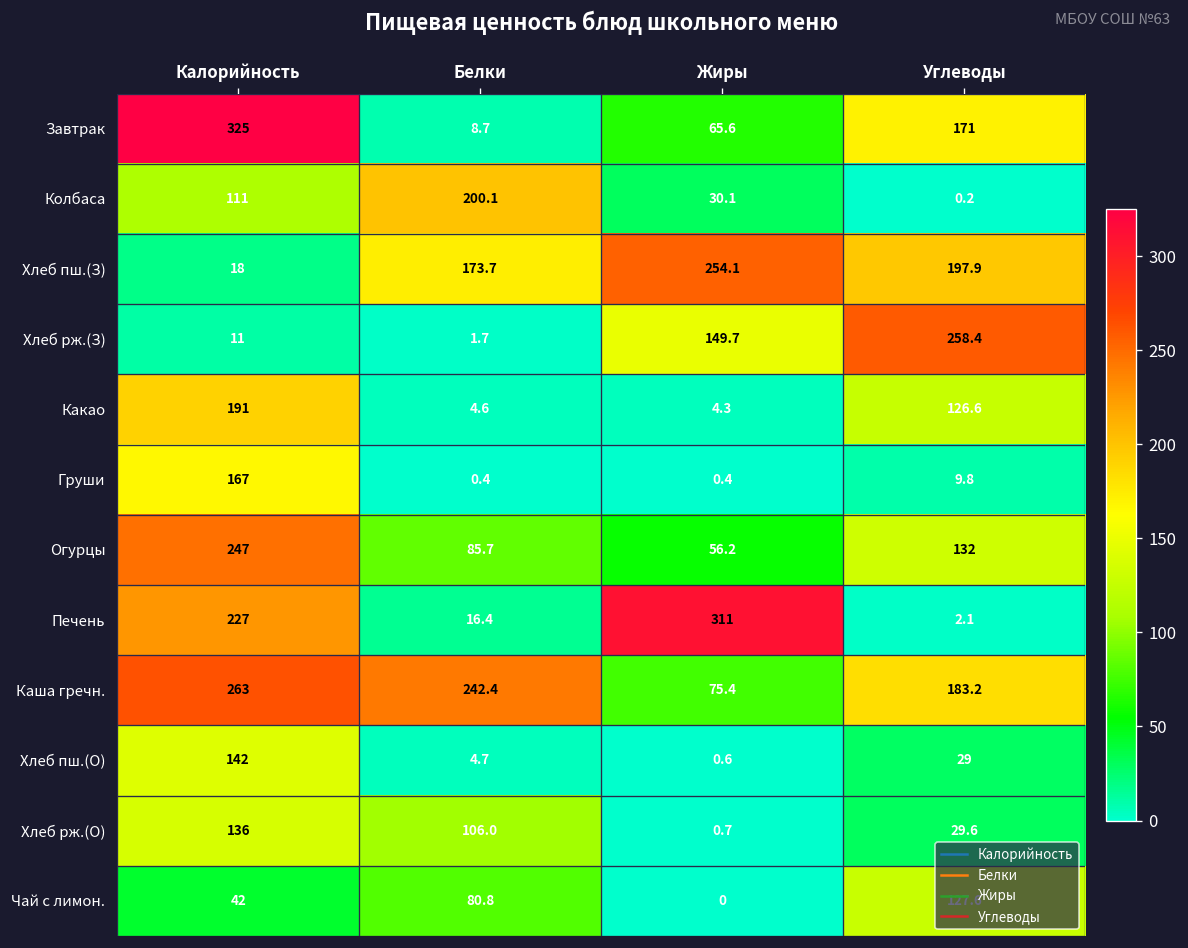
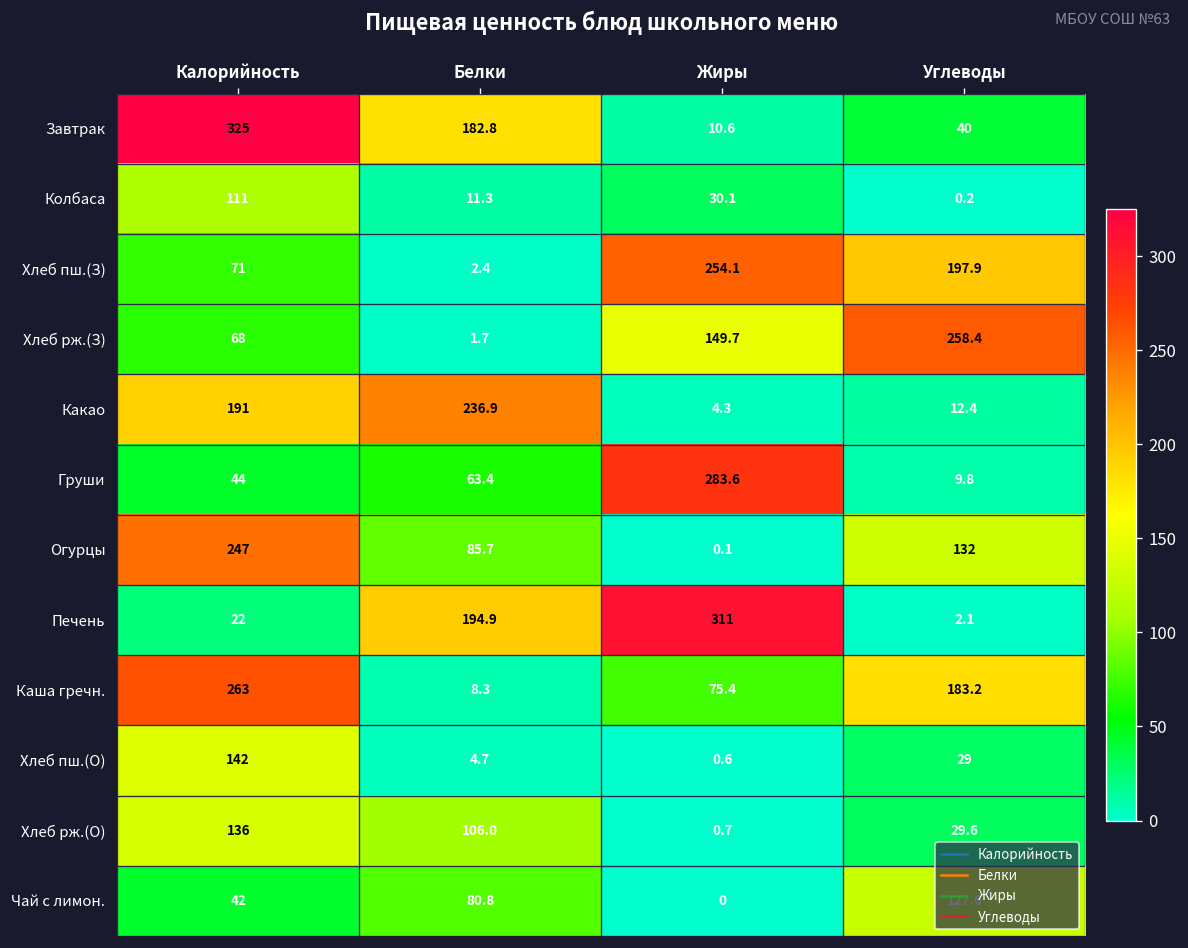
Завтрак, Белки: 8.7 -> 182.8
Завтрак, Жиры: 65.6 -> 10.6
Завтрак, Углеводы: 171 -> 40
Колбаса, Белки: 200.1 -> 11.3
Хлеб пш.(З), Калорийность: 18 -> 71
Хлеб пш.(З), Белки: 173.7 -> 2.4
Хлеб рж.(З), Калорийность: 11 -> 68
Какао, Белки: 4.6 -> 236.9
Какао, Углеводы: 126.6 -> 12.4
Груши, Калорийность: 167 -> 44
Груши, Белки: 0.4 -> 63.4
Груши, Жиры: 0.4 -> 283.6
Огурцы, Жиры: 56.2 -> 0.1
Печень, Калорийность: 227 -> 22
Печень, Белки: 16.4 -> 194.9
Каша гречн., Белки: 242.4 -> 8.3
